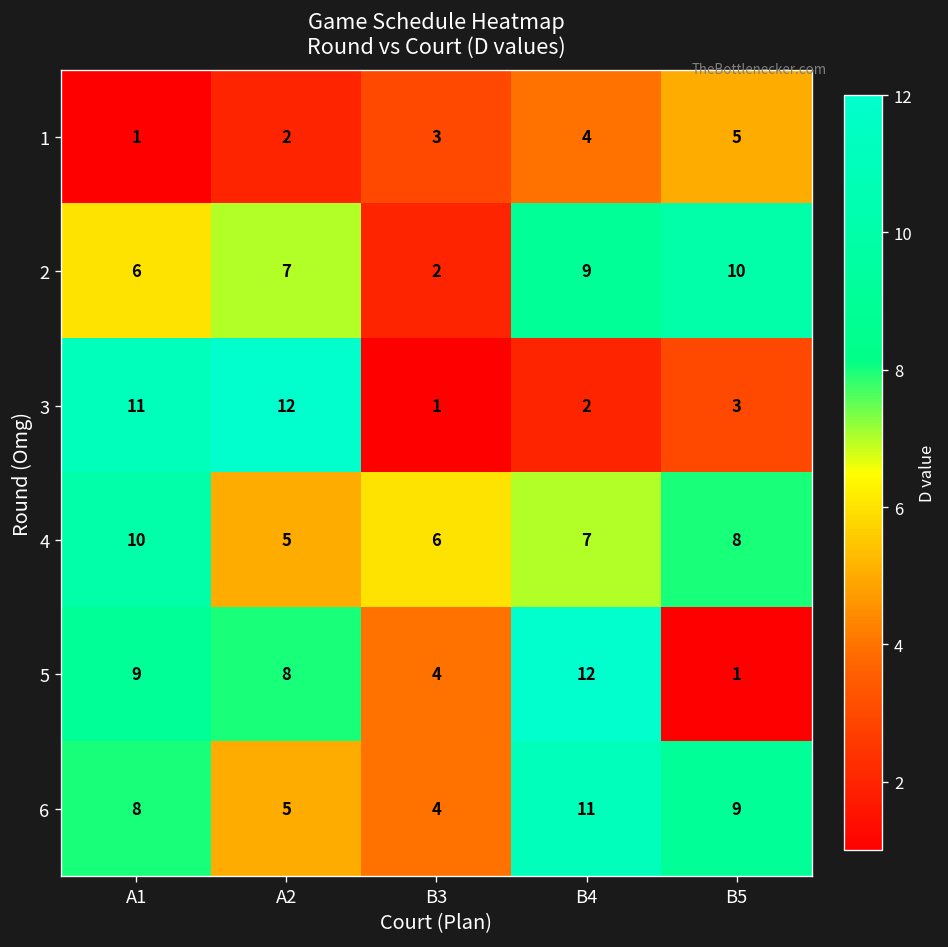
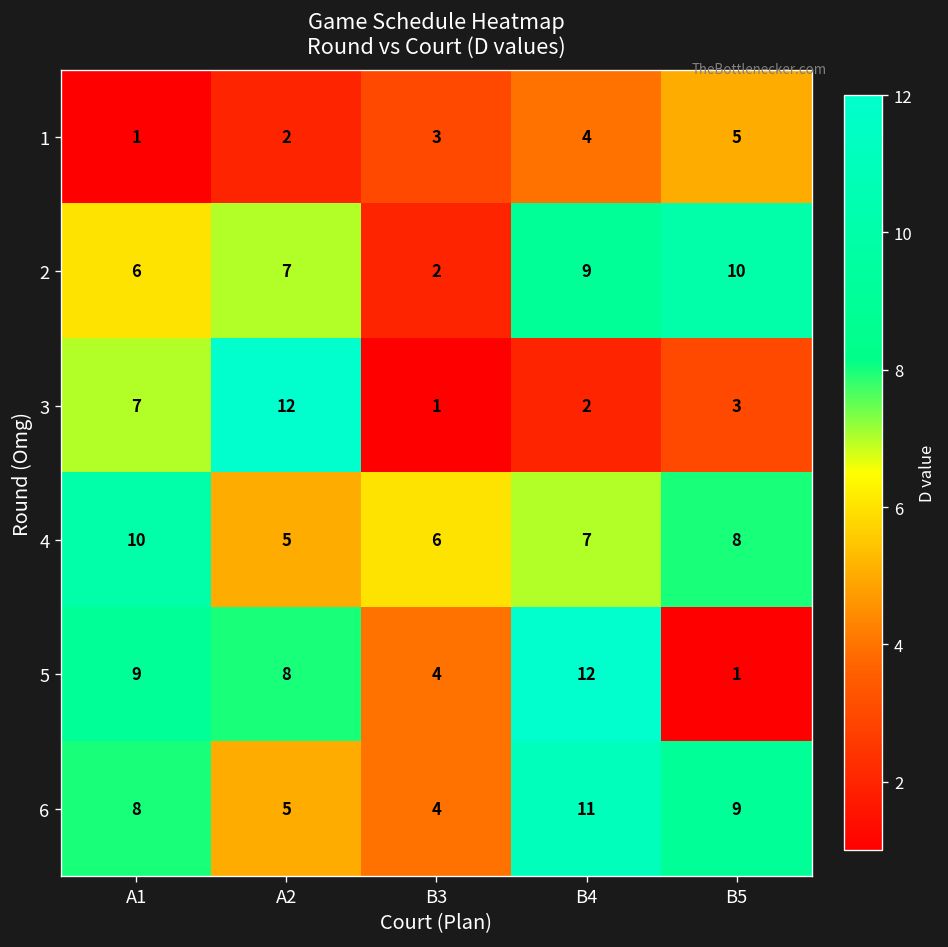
3, A1: 11 -> 7
